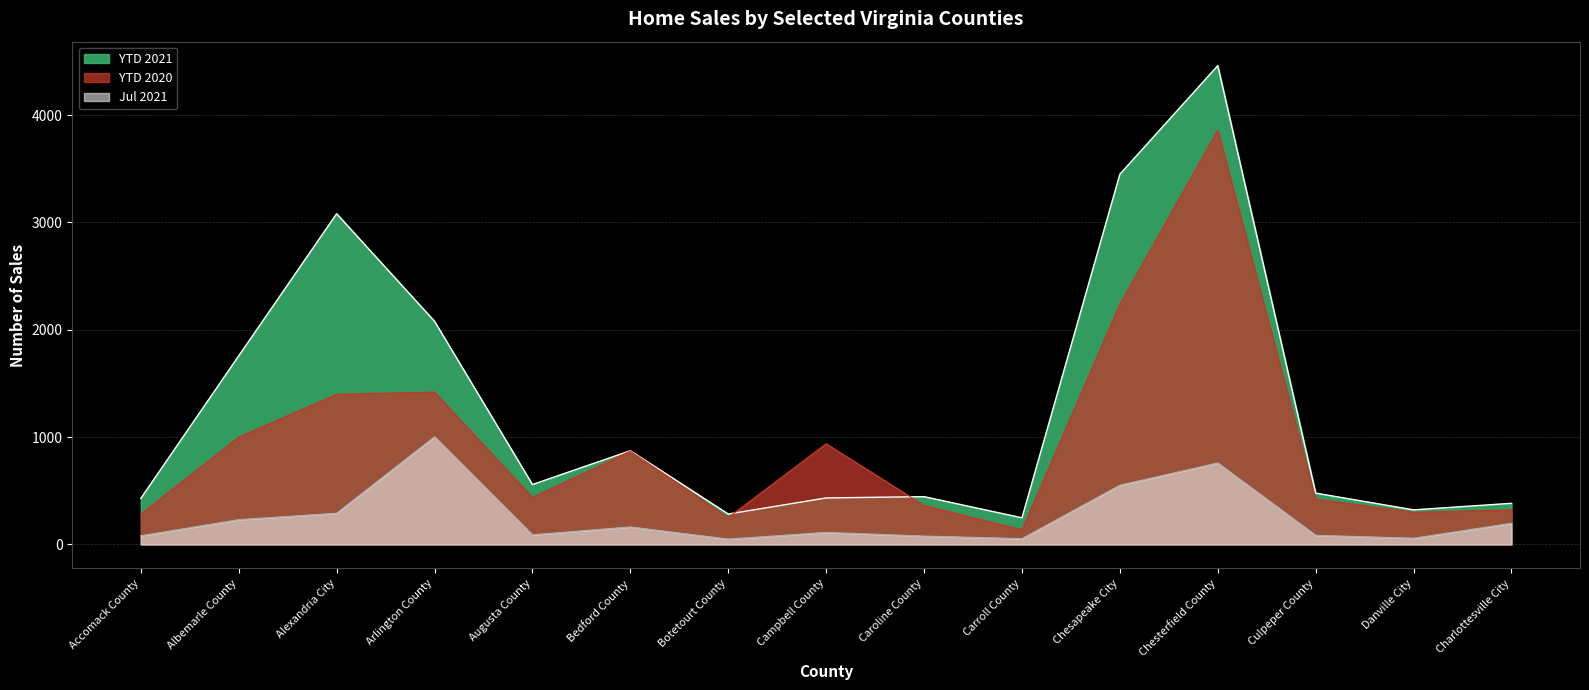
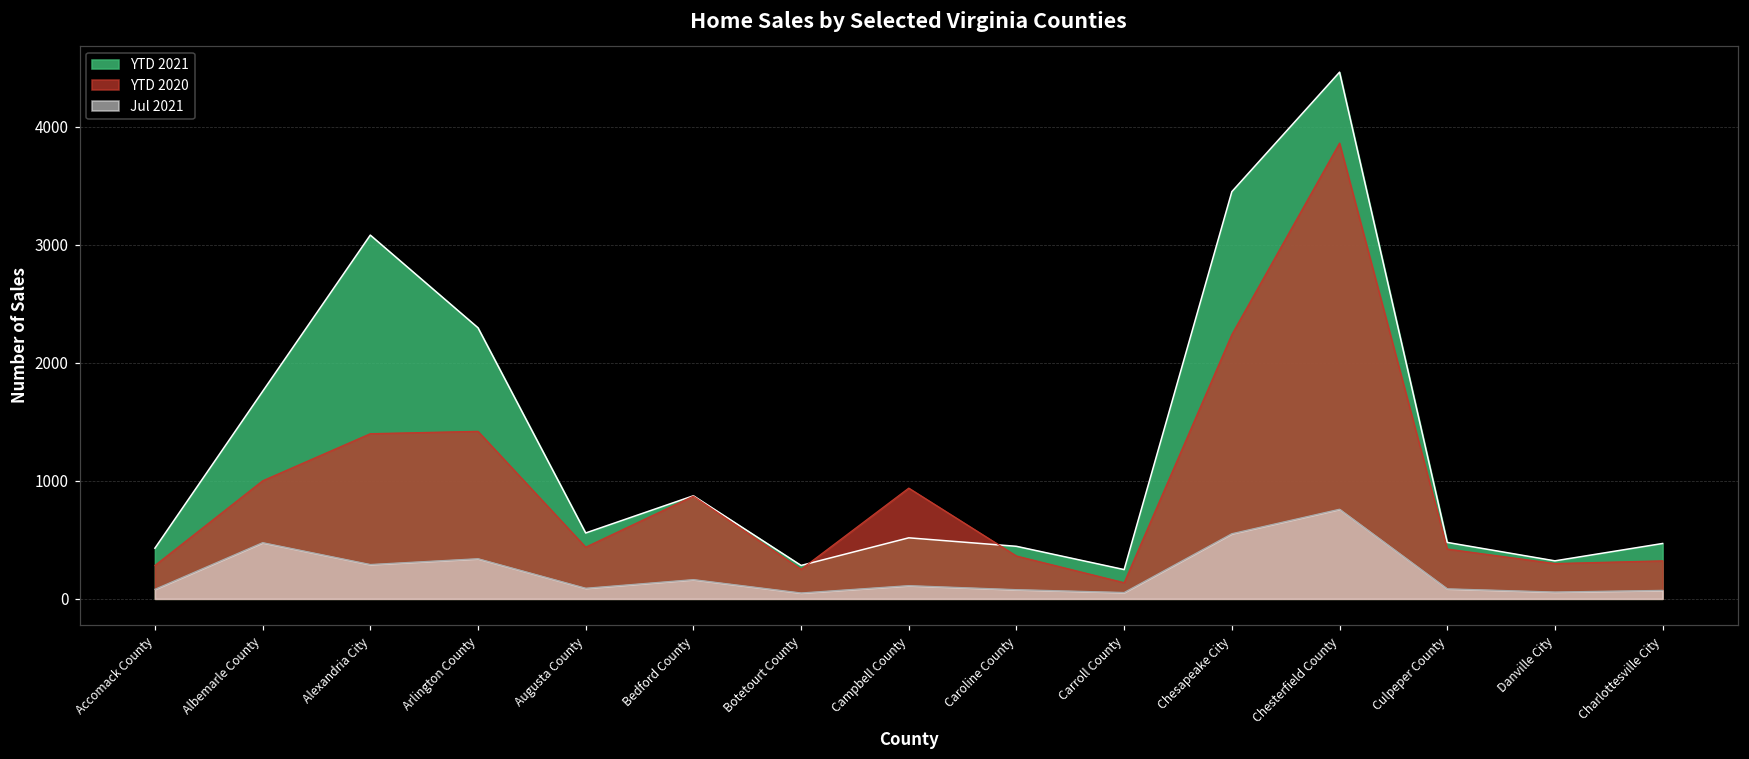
Jul 2021, Albemarle County: 230 -> 480
YTD 2021, Arlington County: 2080 -> 2300
Jul 2021, Arlington County: 1000 -> 340
YTD 2021, Campbell County: 430 -> 520
YTD 2021, Charlottesville City: 380 -> 470
Jul 2021, Charlottesville City: 200 -> 70
